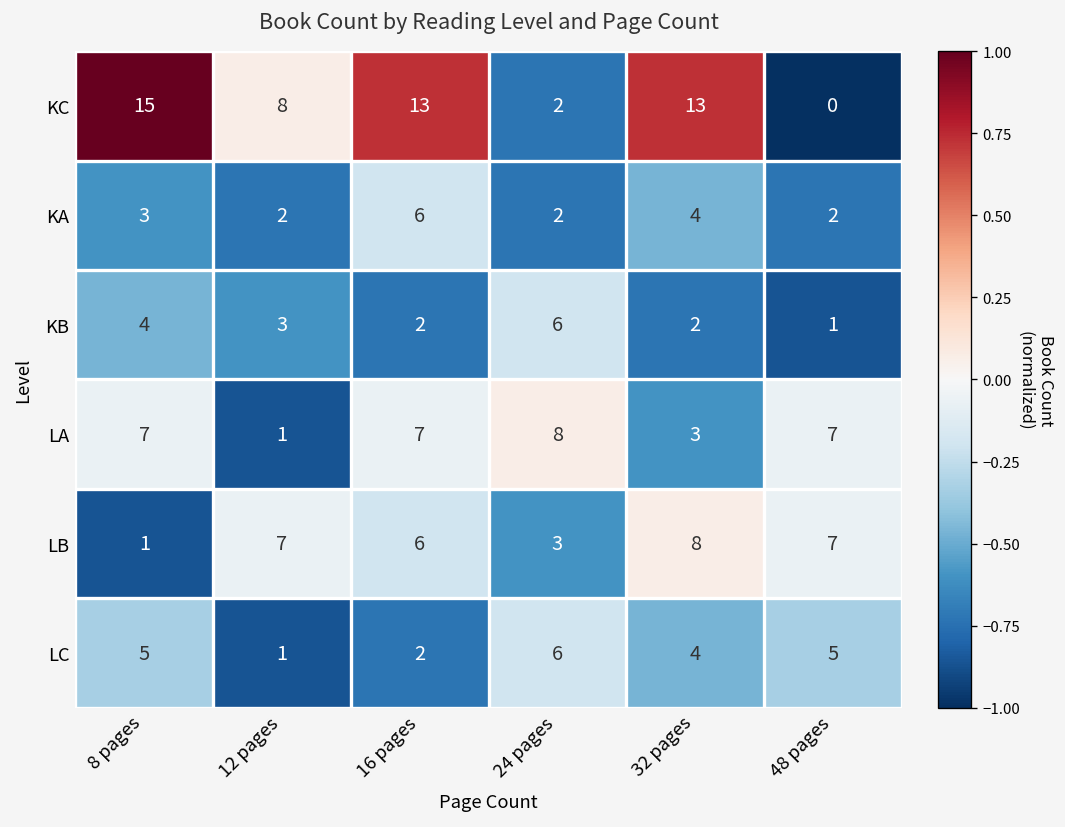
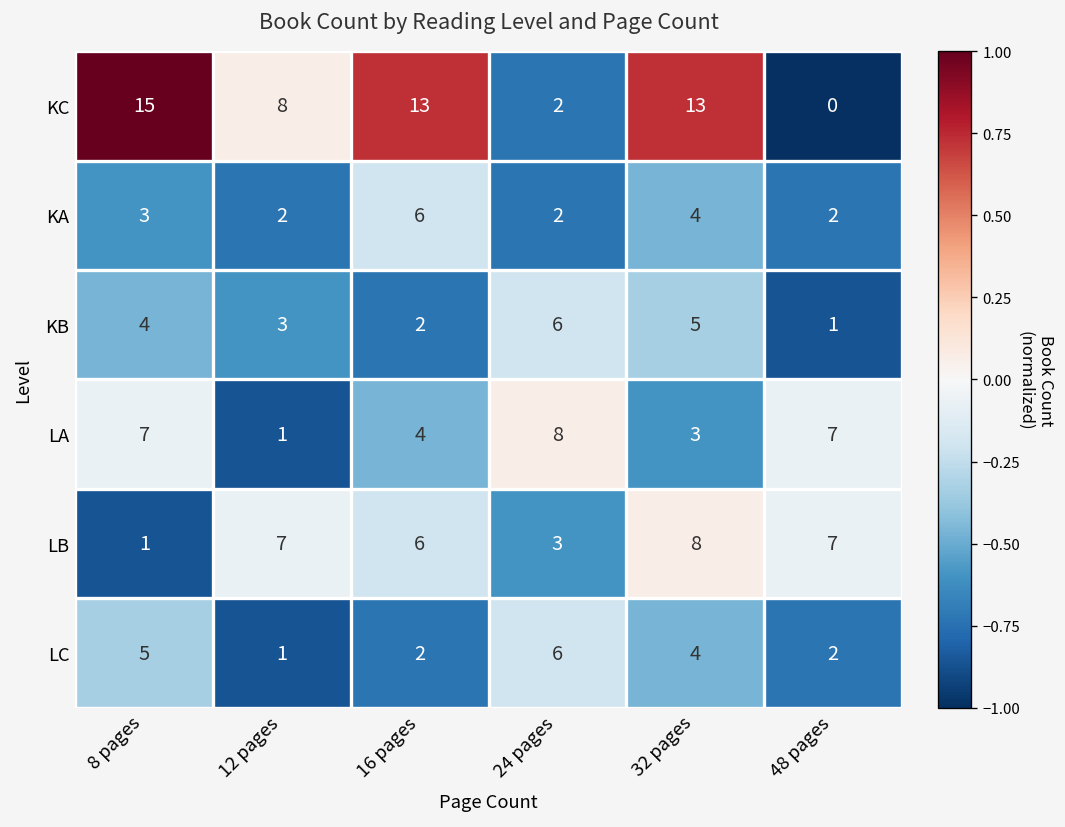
KB, 32 pages: 2 -> 5
LA, 16 pages: 7 -> 4
LC, 48 pages: 5 -> 2
